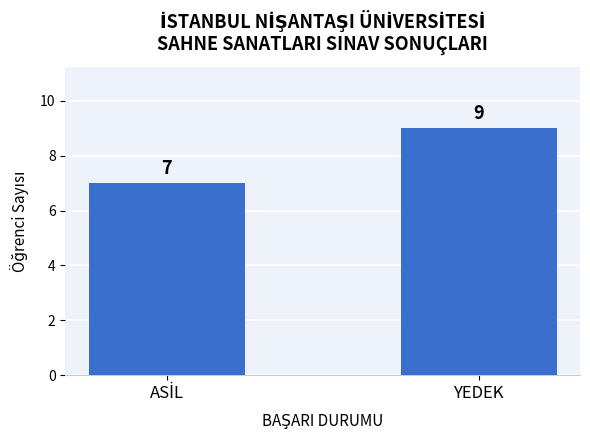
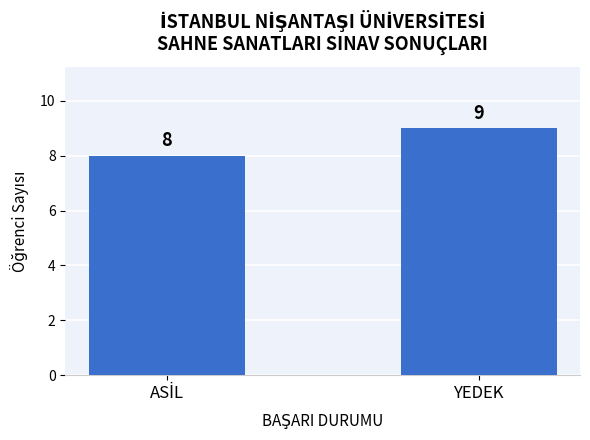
ASİL: 7 -> 8
